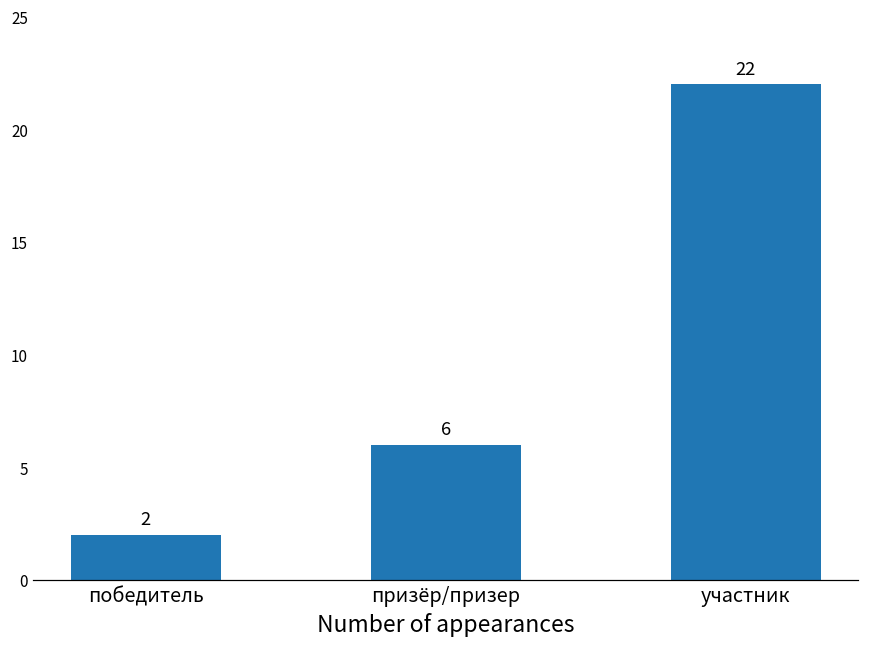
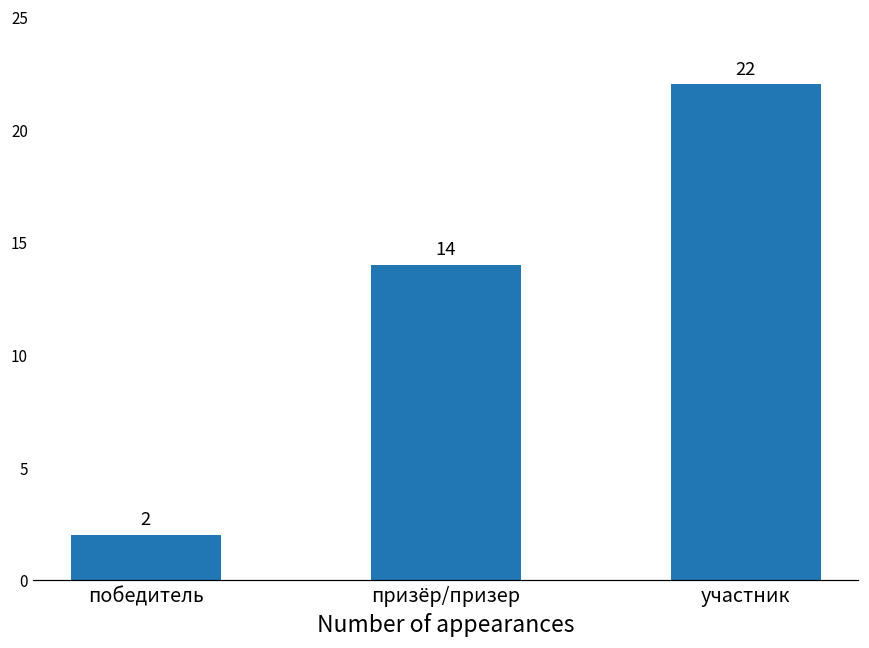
призёр/призер: 6 -> 14
